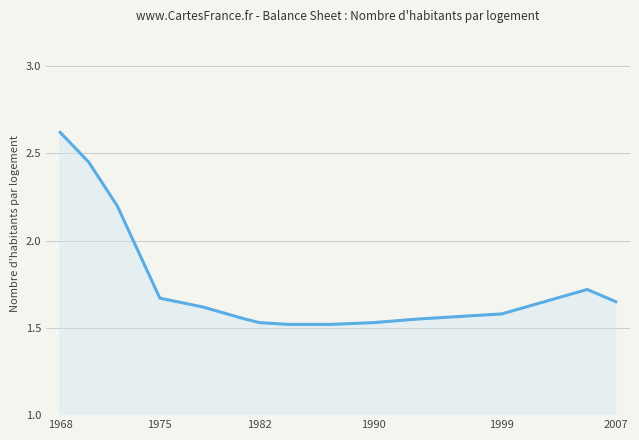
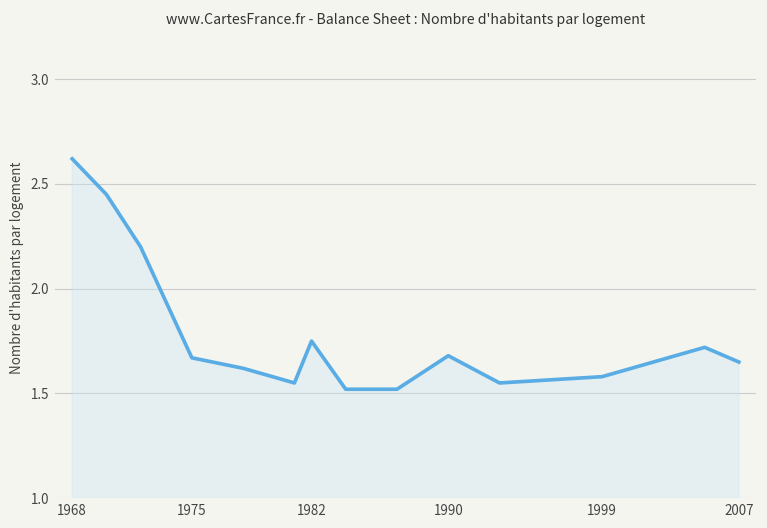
1982: 1.53 -> 1.75
1990: 1.53 -> 1.68
